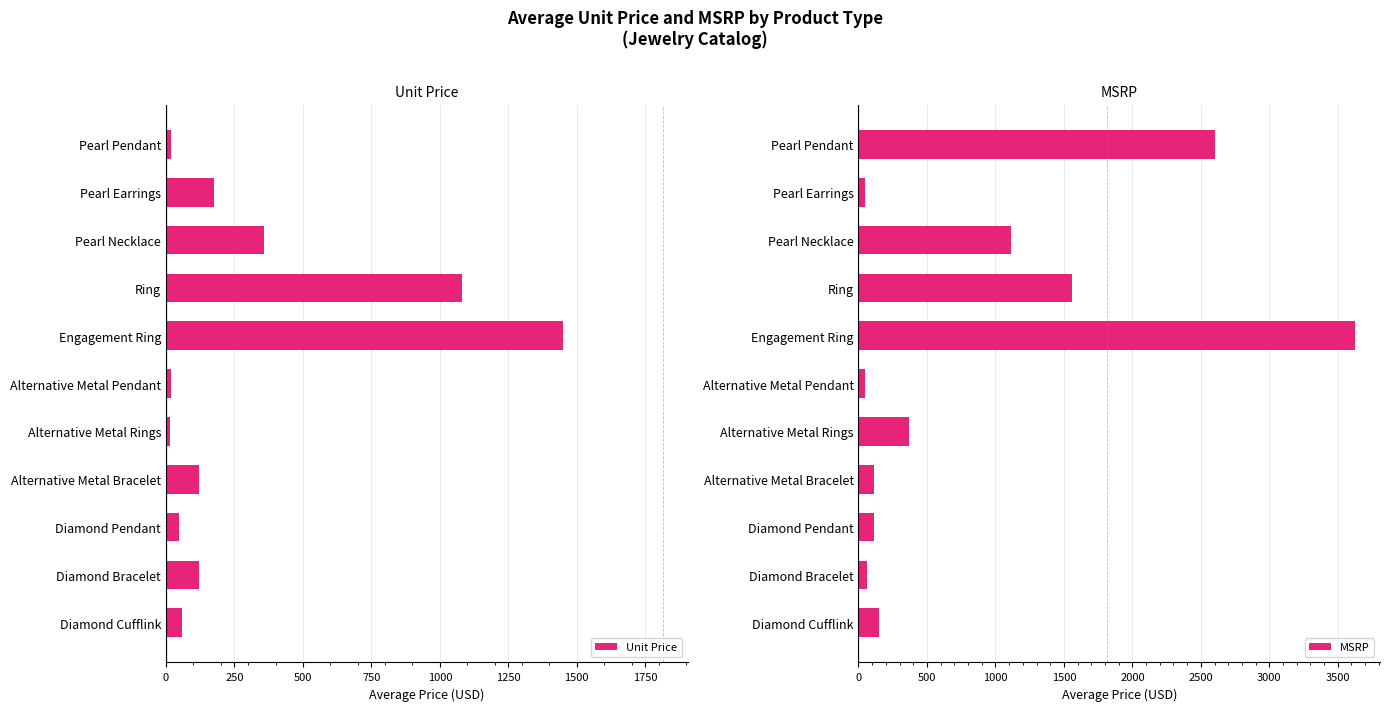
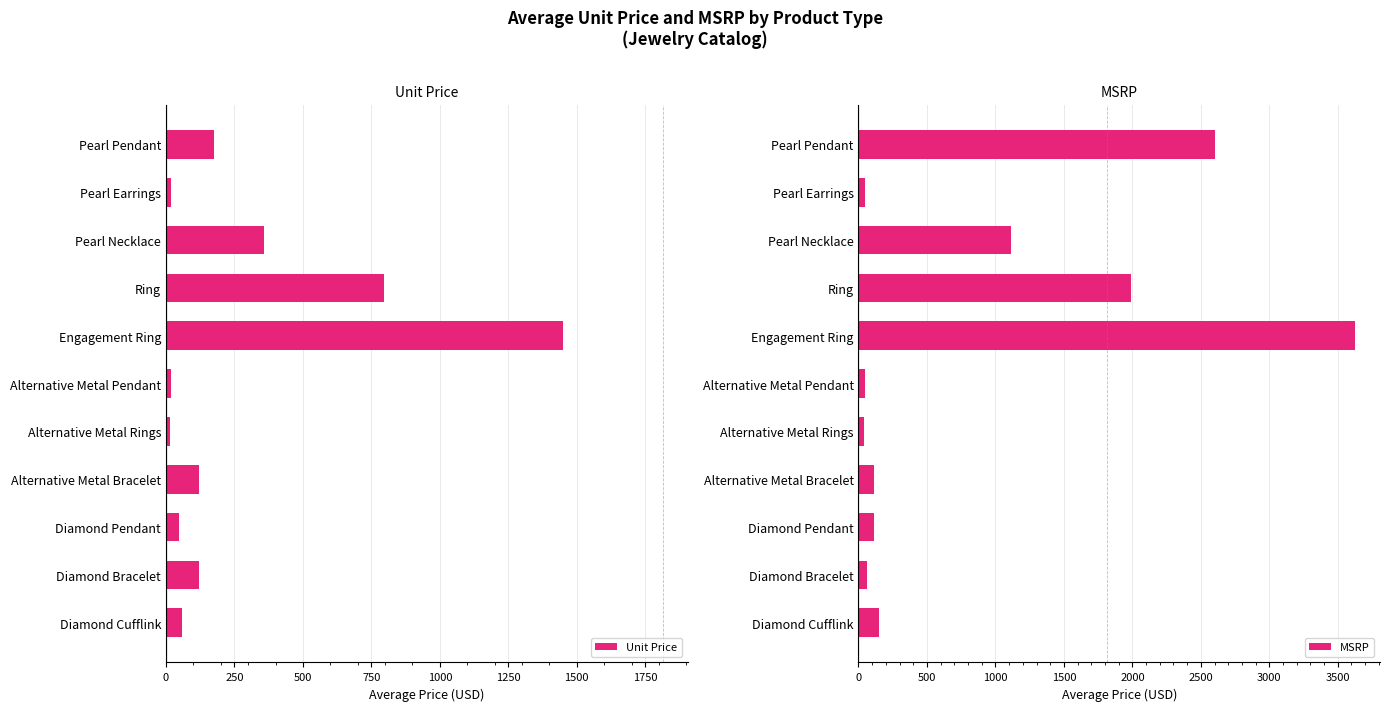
Unit Price, Pearl Pendant: 20 -> 180
Unit Price, Pearl Earrings: 180 -> 20
Unit Price, Ring: 1080 -> 800
MSRP, Ring: 1560 -> 1990
MSRP, Alternative Metal Rings: 370 -> 40
